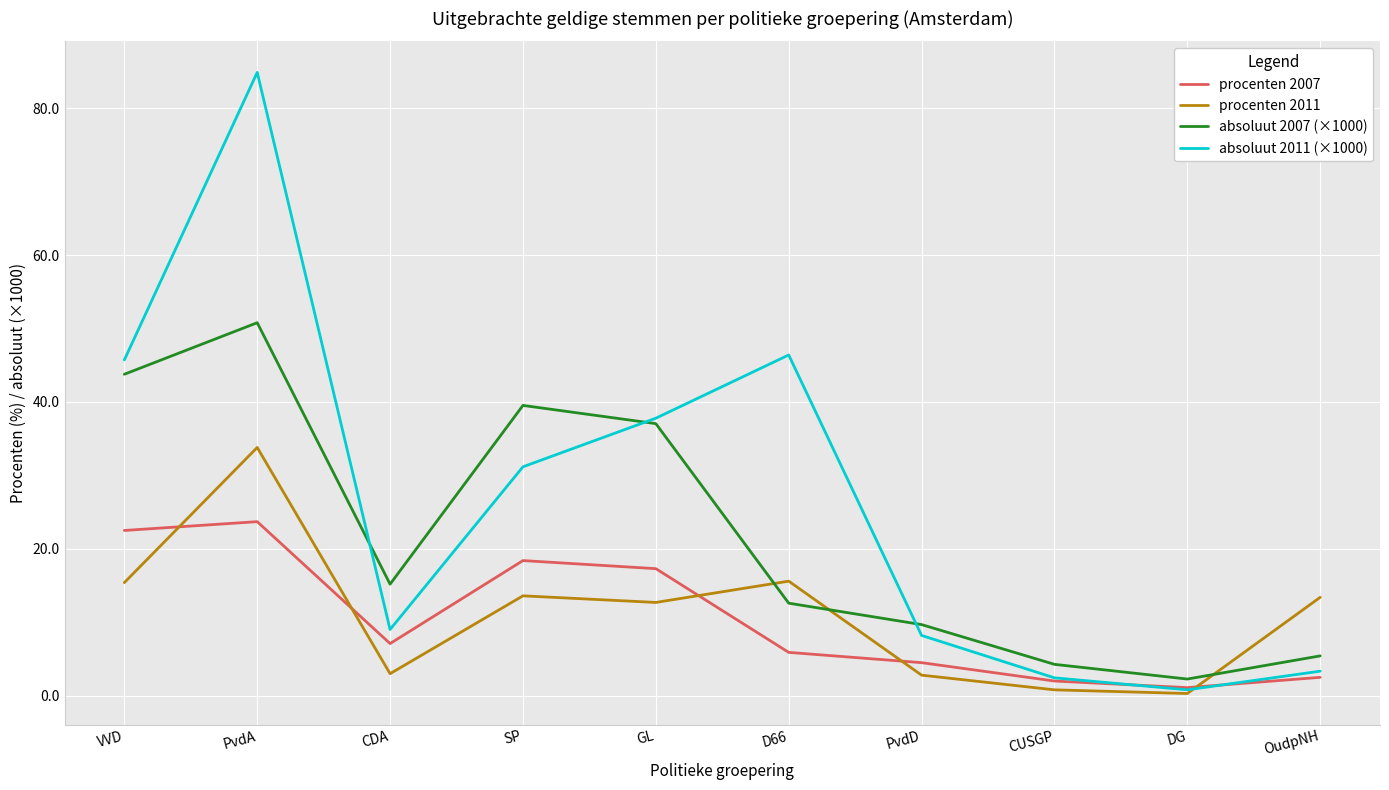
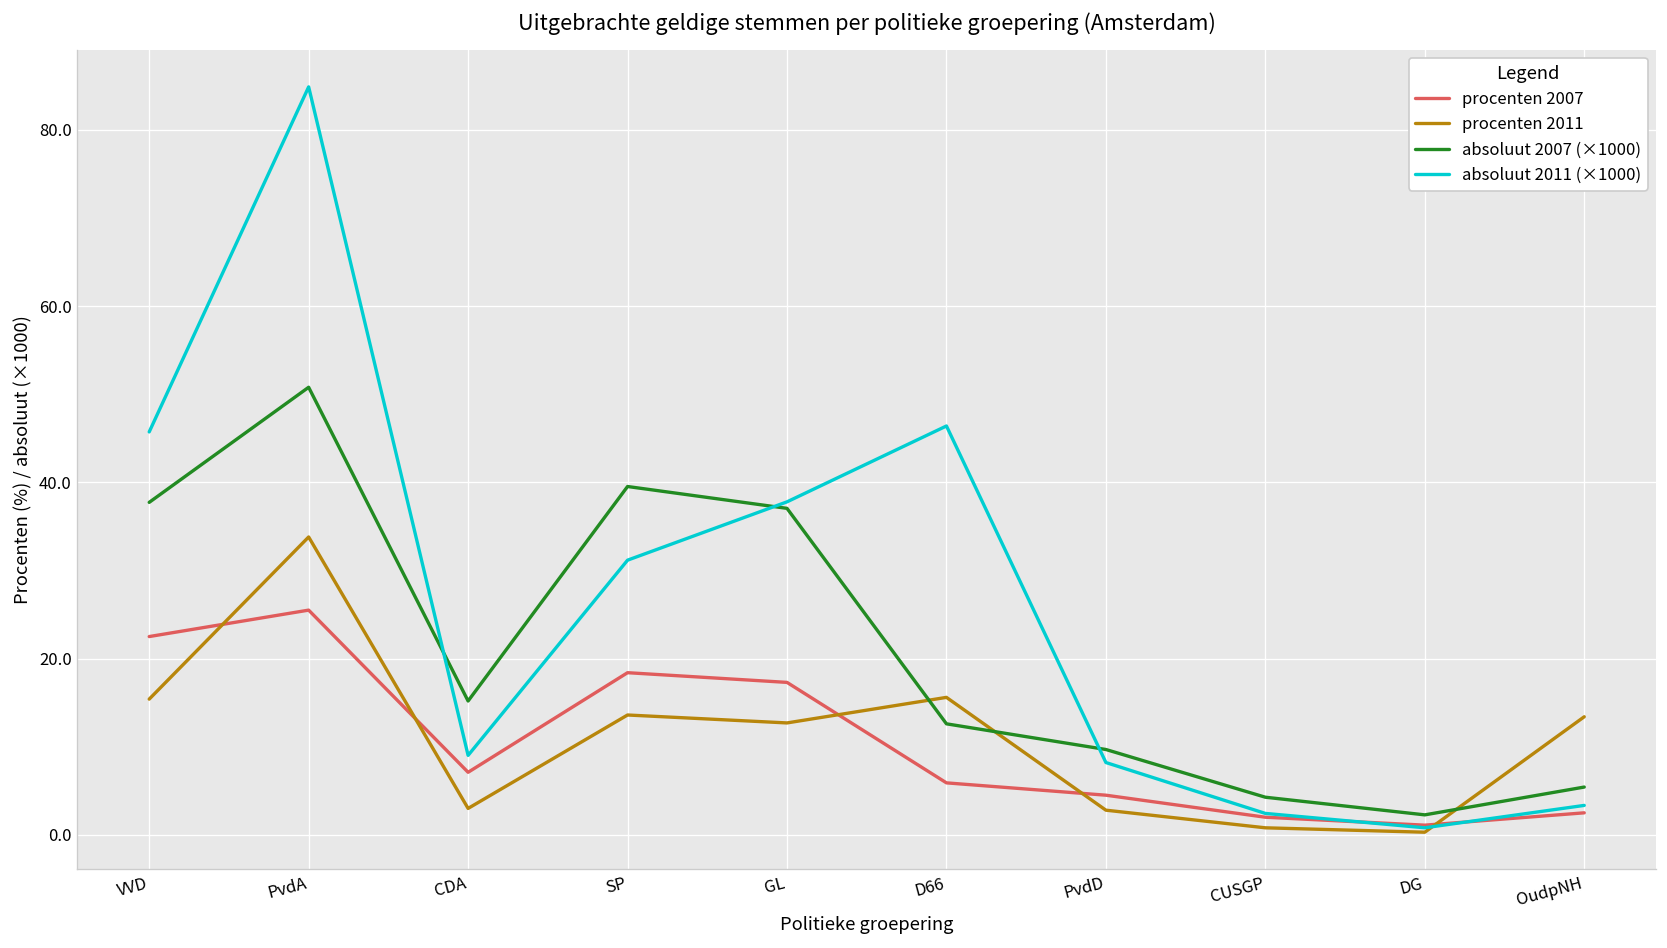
absoluut 2007 (×1000), VVD: 44 -> 38
procenten 2007, PvdA: 24 -> 26
